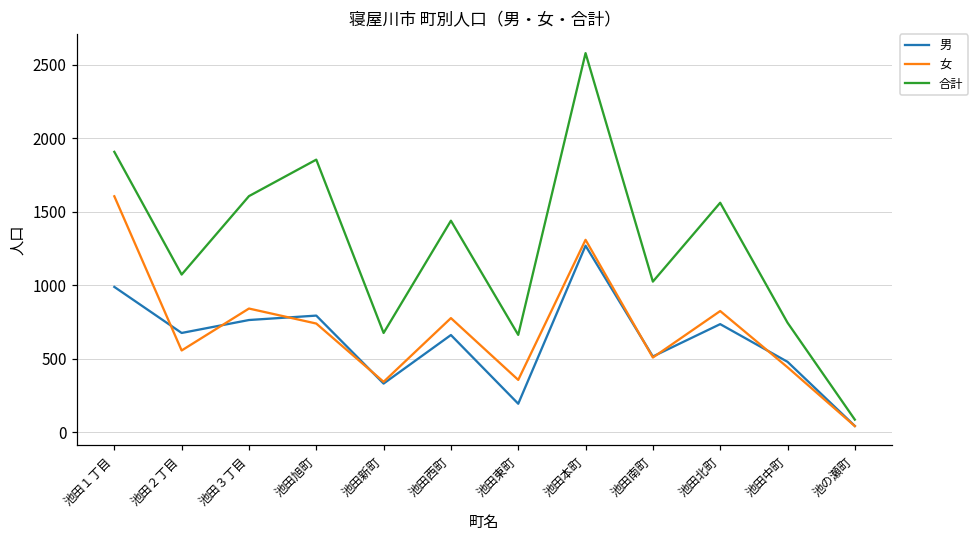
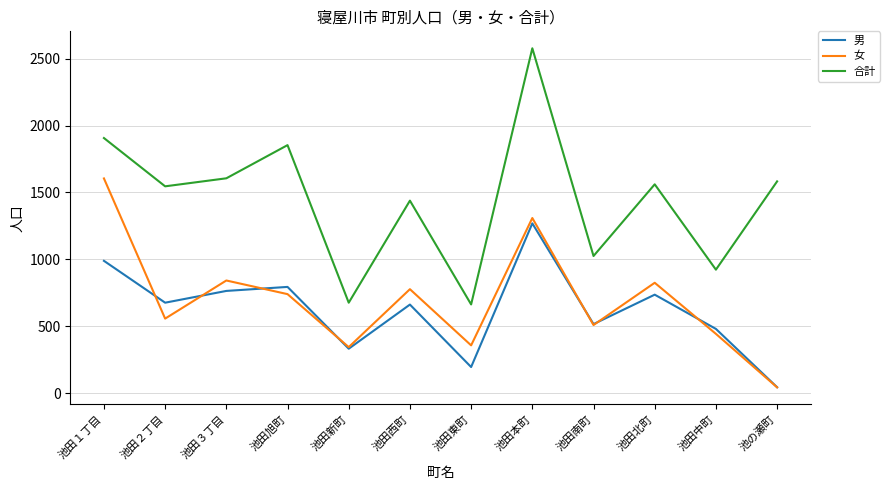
合計, 池田２丁目: 1070 -> 1550
合計, 池田中町: 750 -> 920
合計, 池の瀬町: 90 -> 1580
